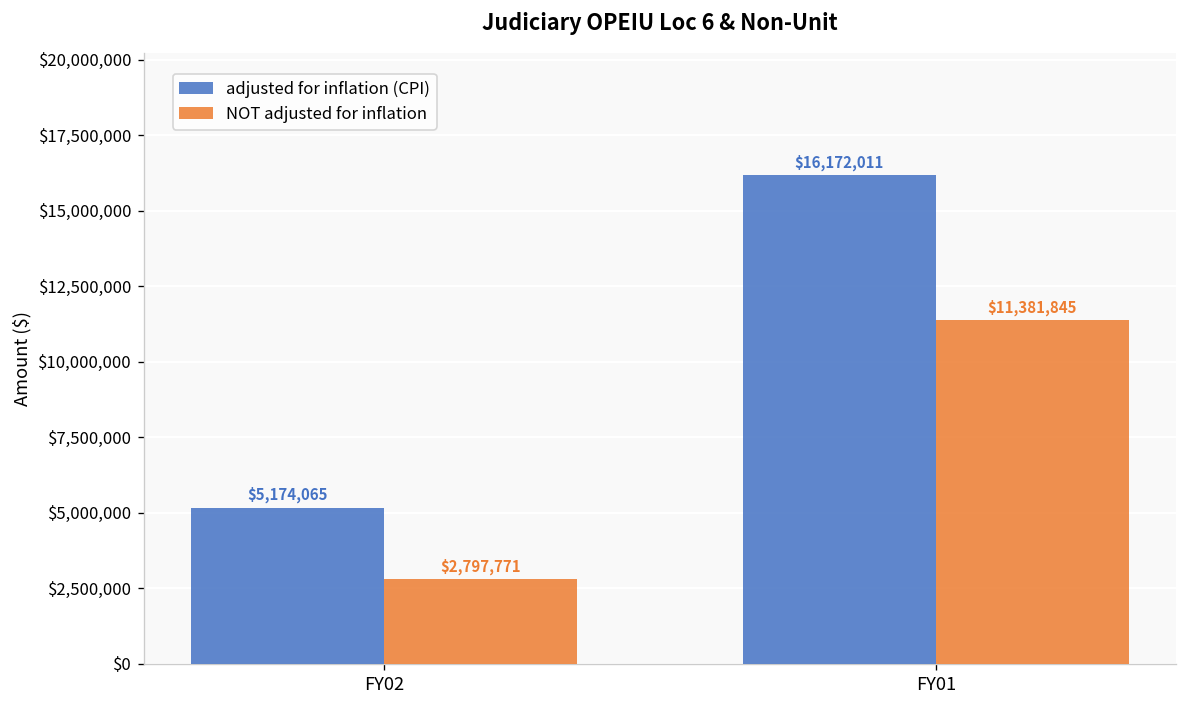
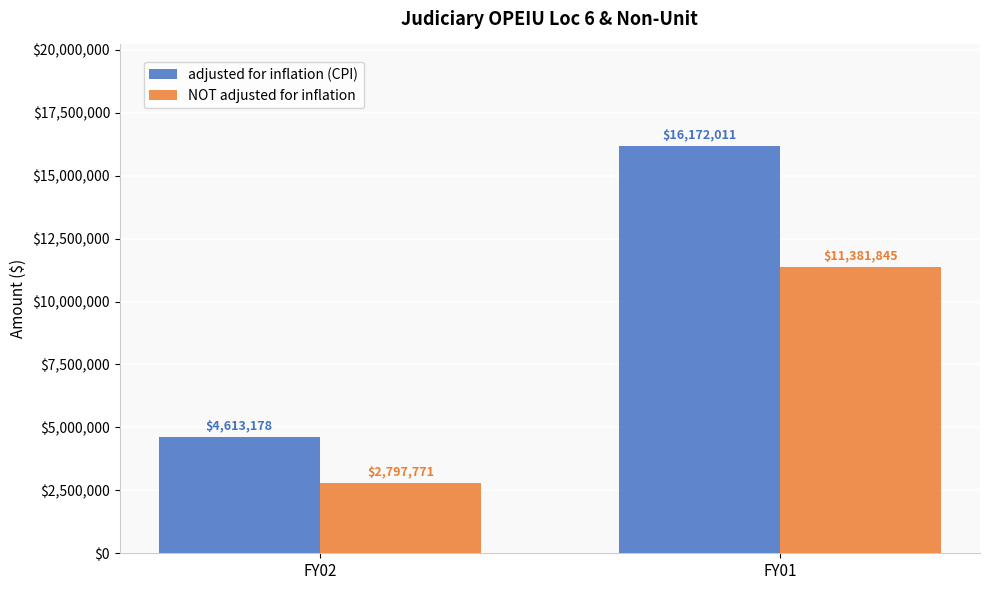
adjusted for inflation (CPI), FY02: $5,174,065 -> $4,613,178
